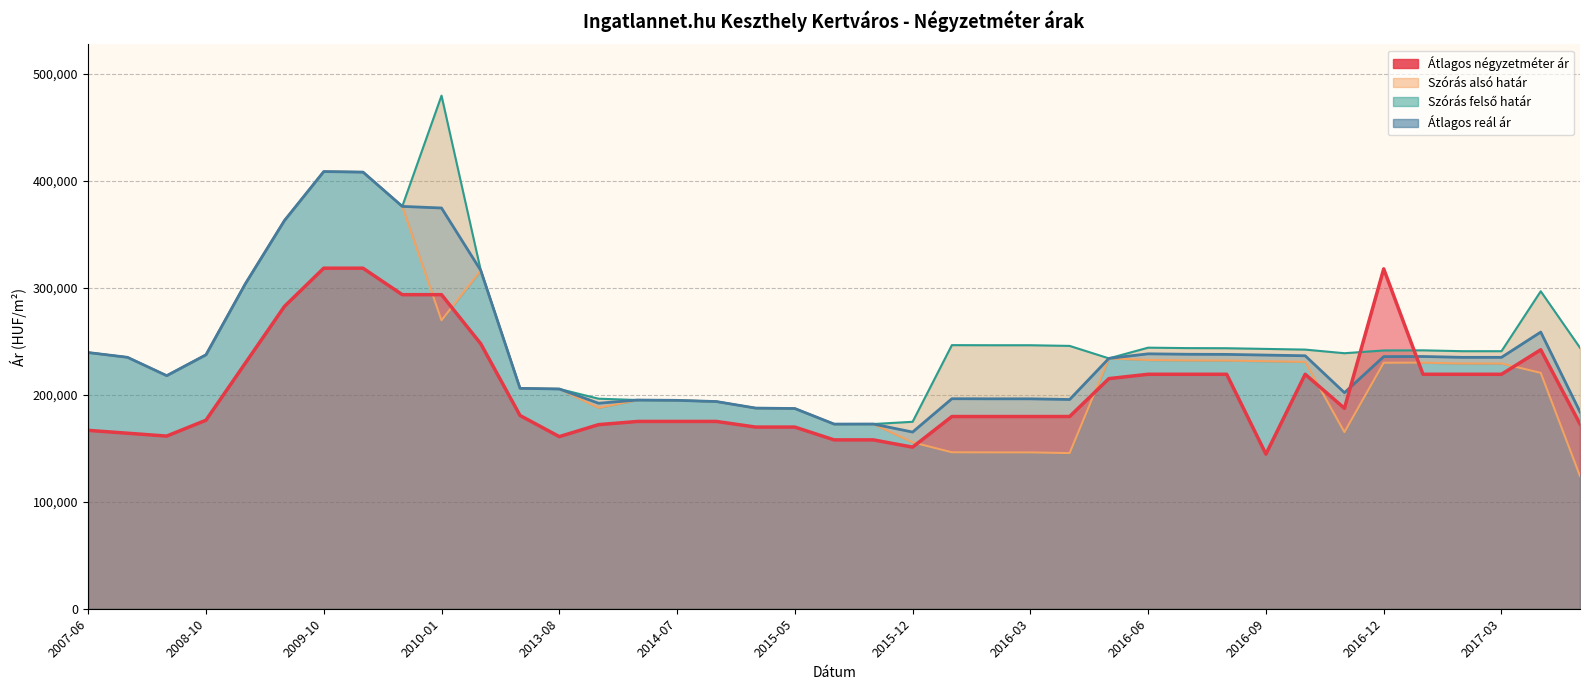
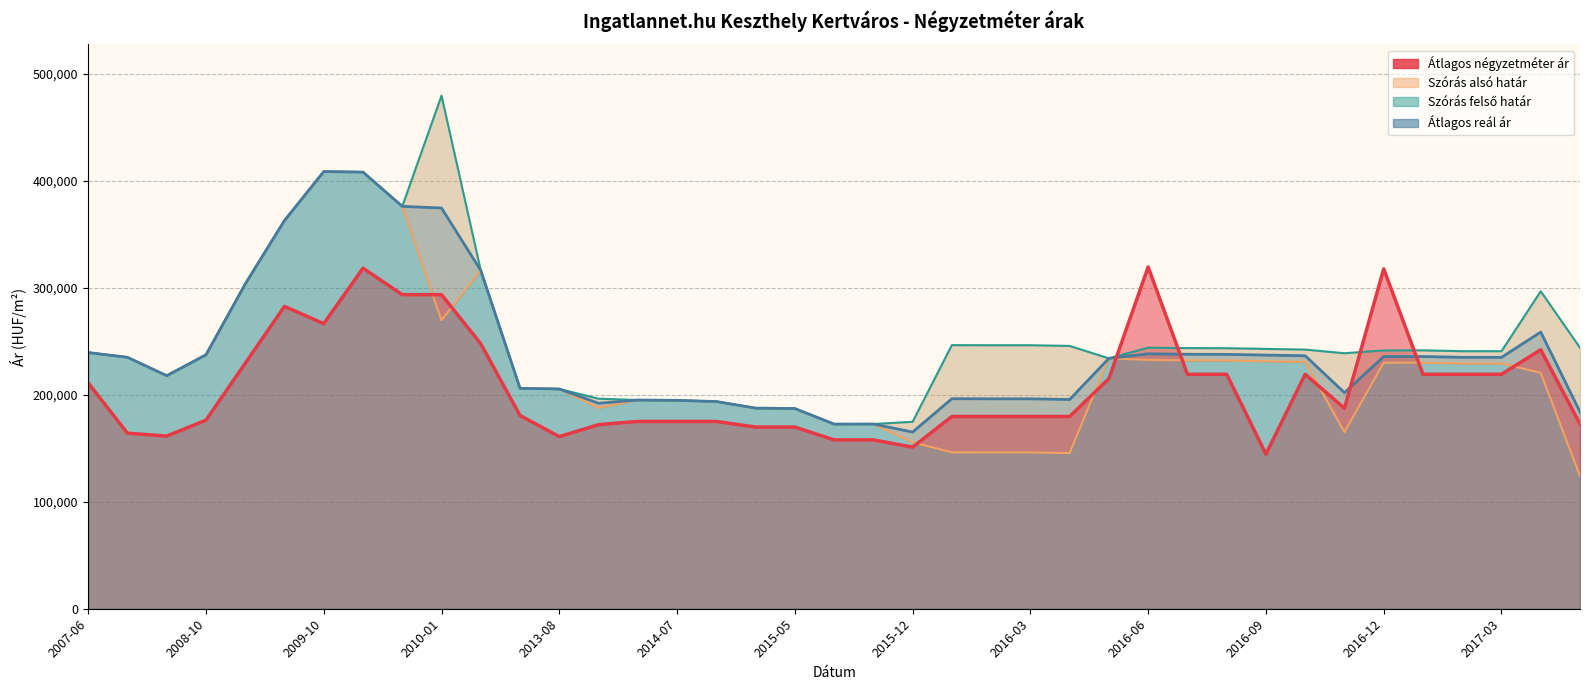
Átlagos négyzetméter ár, 2007-06: 167,000 -> 211,000
Átlagos négyzetméter ár, 2009-10: 318,000 -> 266,000
Átlagos négyzetméter ár, 2016-06: 219,000 -> 319,000
